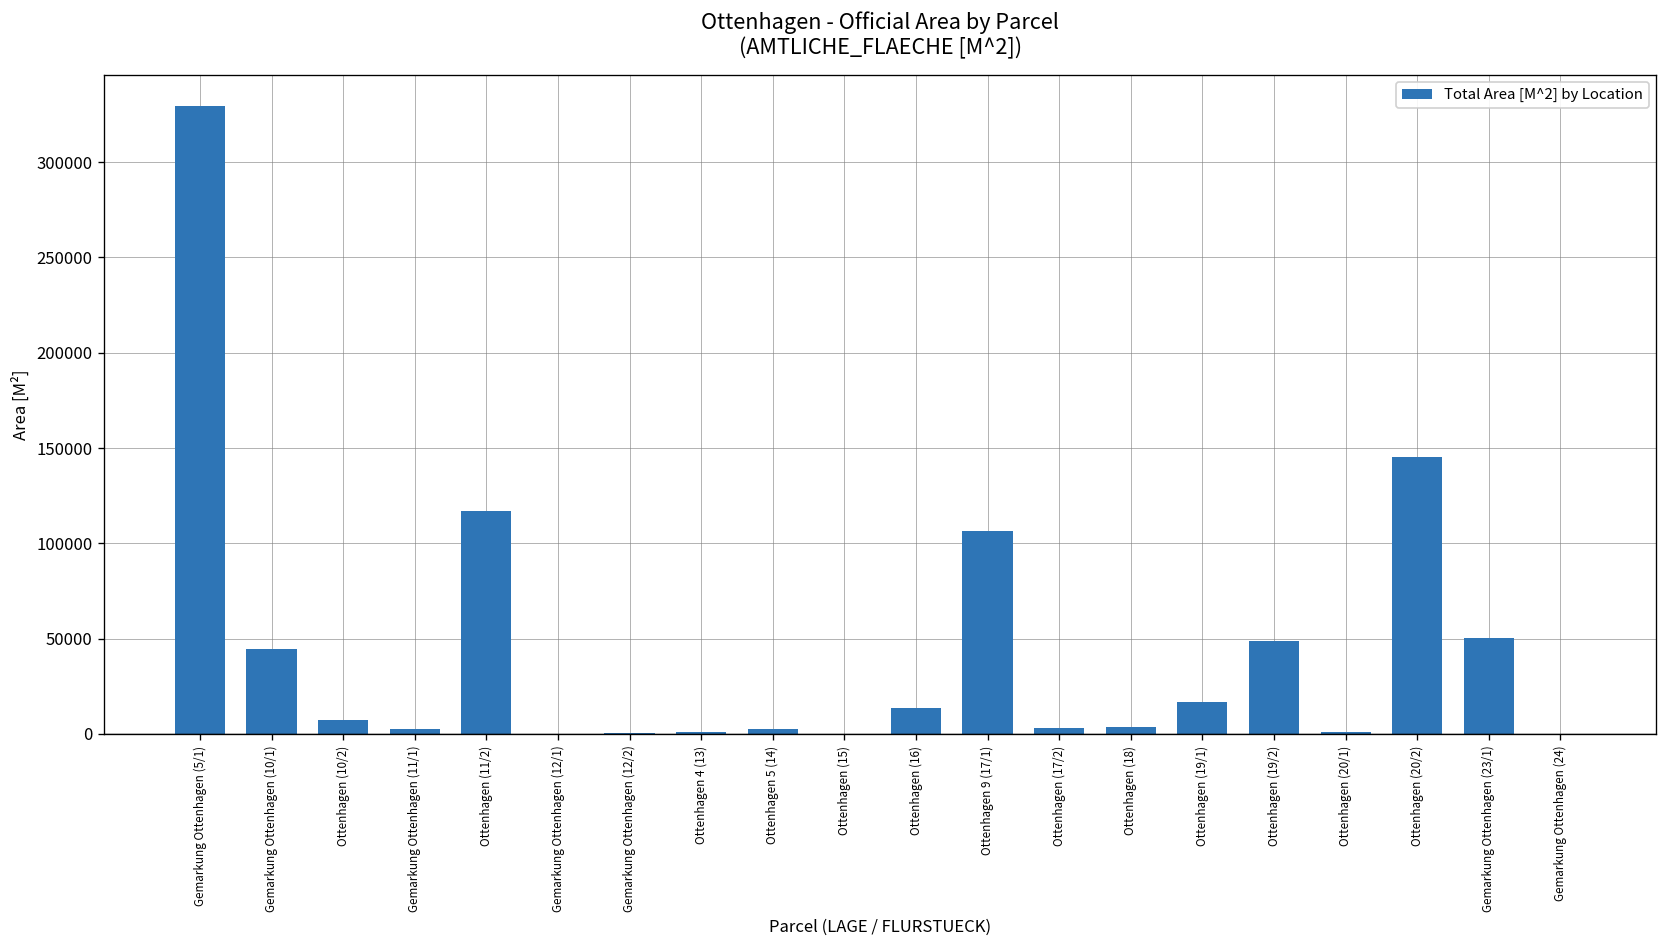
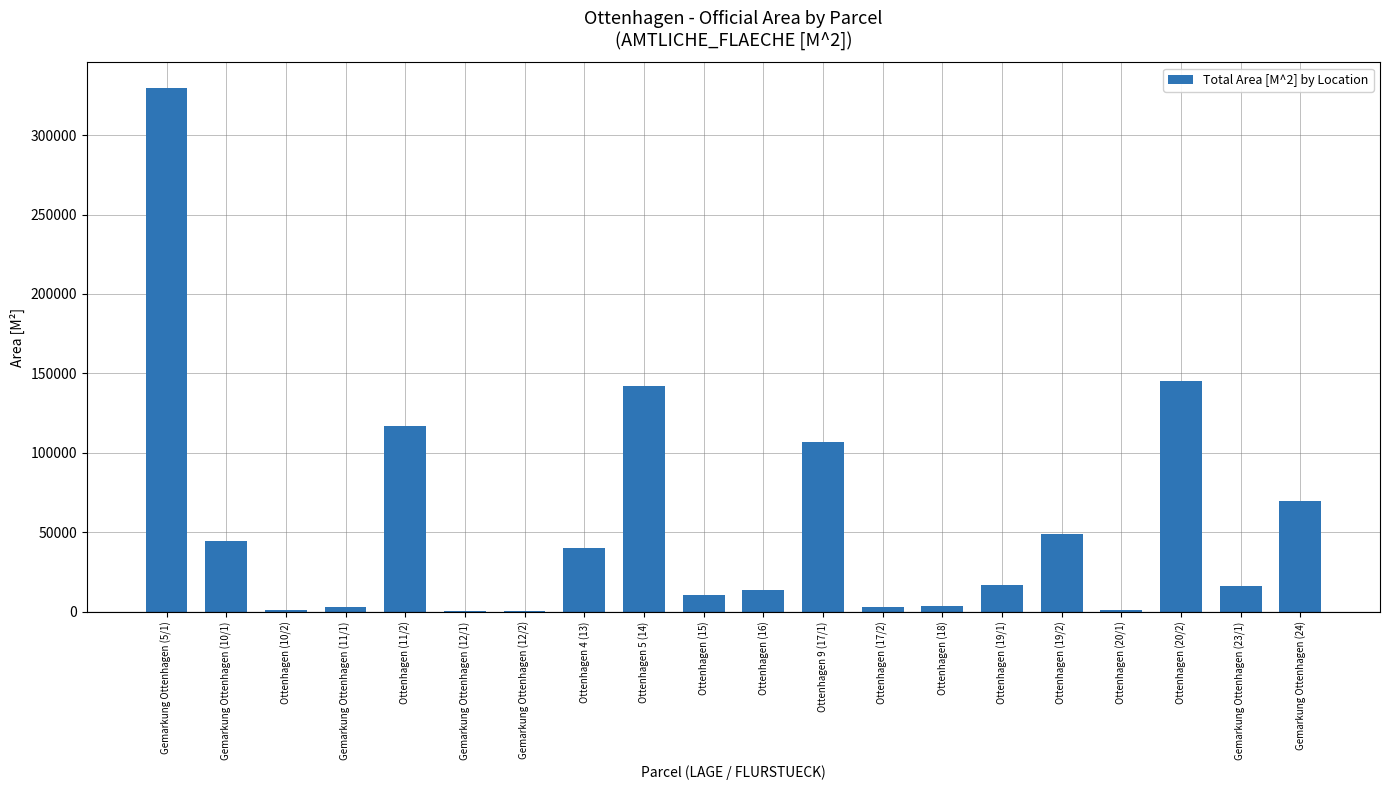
Ottenhagen (10/2): 7000 -> 1000
Ottenhagen 4 (13): 1000 -> 40000
Ottenhagen 5 (14): 3000 -> 142000
Ottenhagen (15): 0 -> 11000
Gemarkung Ottenhagen (23/1): 50000 -> 16000
Gemarkung Ottenhagen (24): 0 -> 69000
